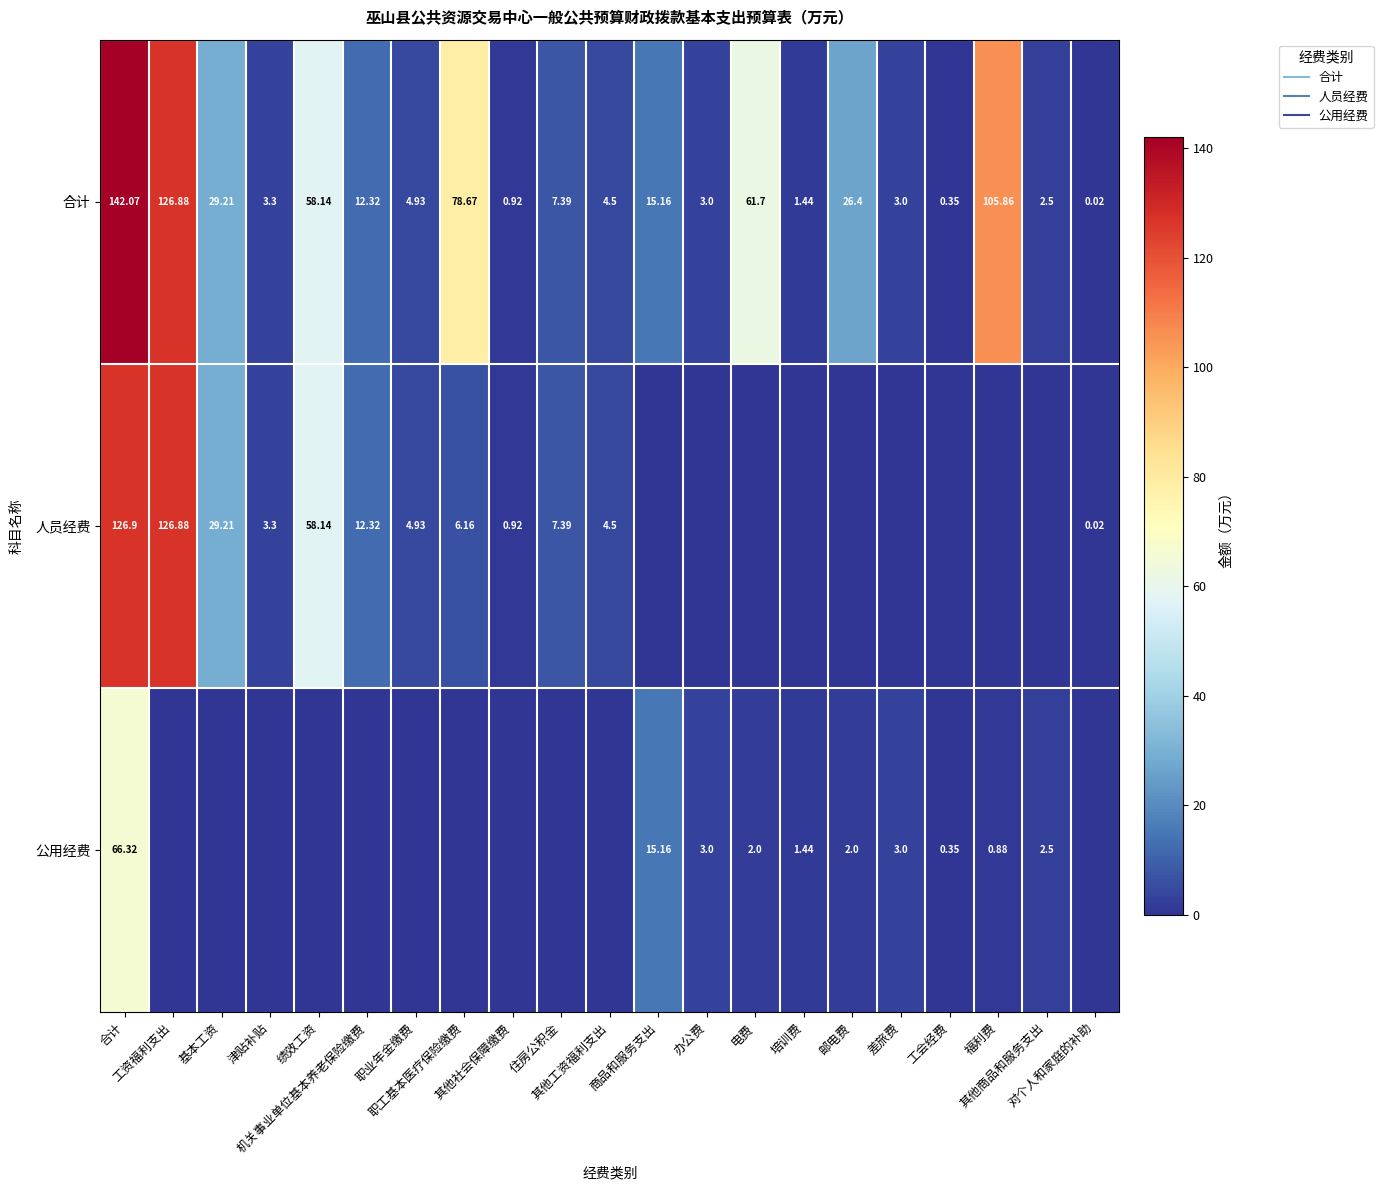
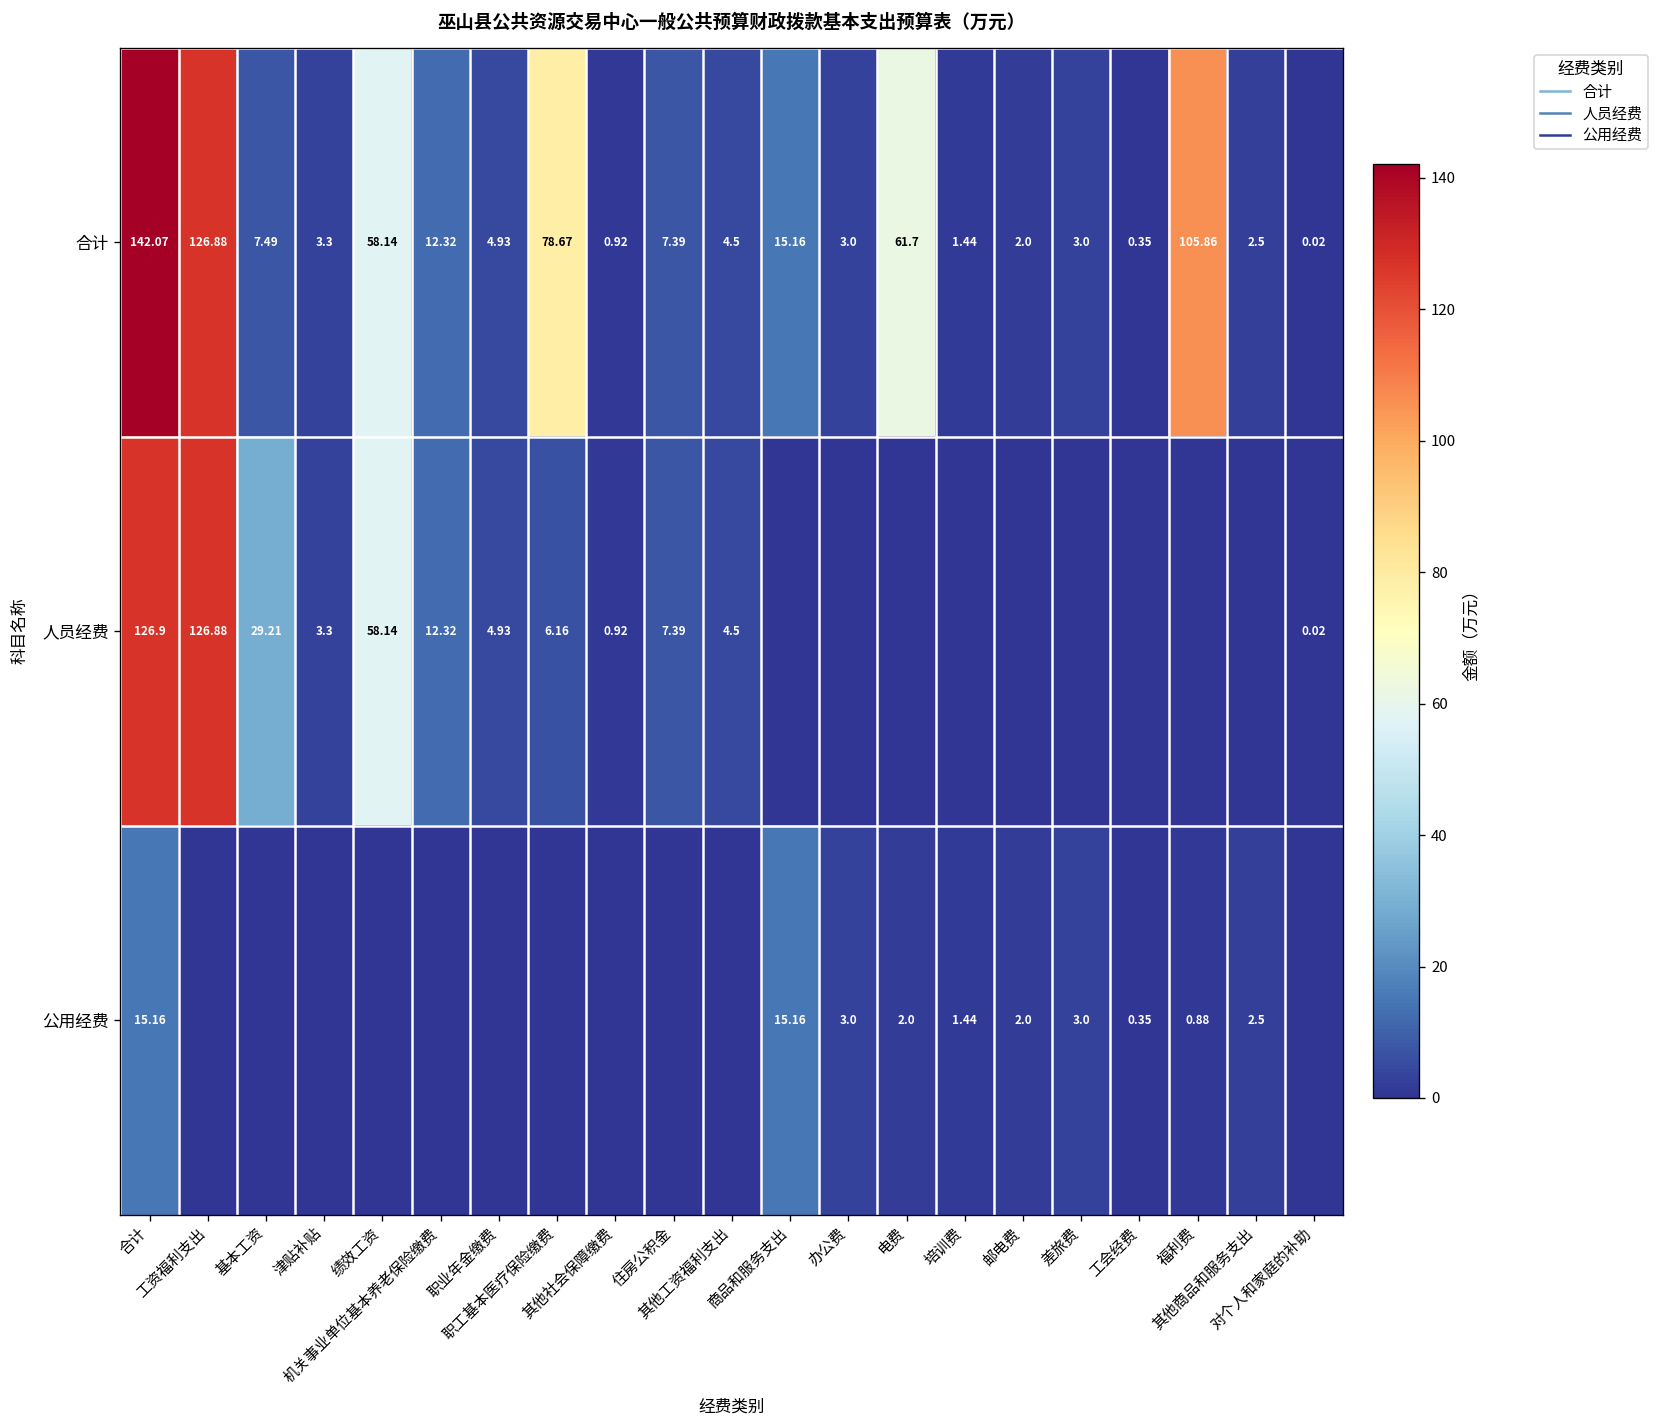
合计, 基本工资: 29.21 -> 7.49
合计, 邮电费: 26.4 -> 2.0
公用经费, 合计: 66.32 -> 15.16
